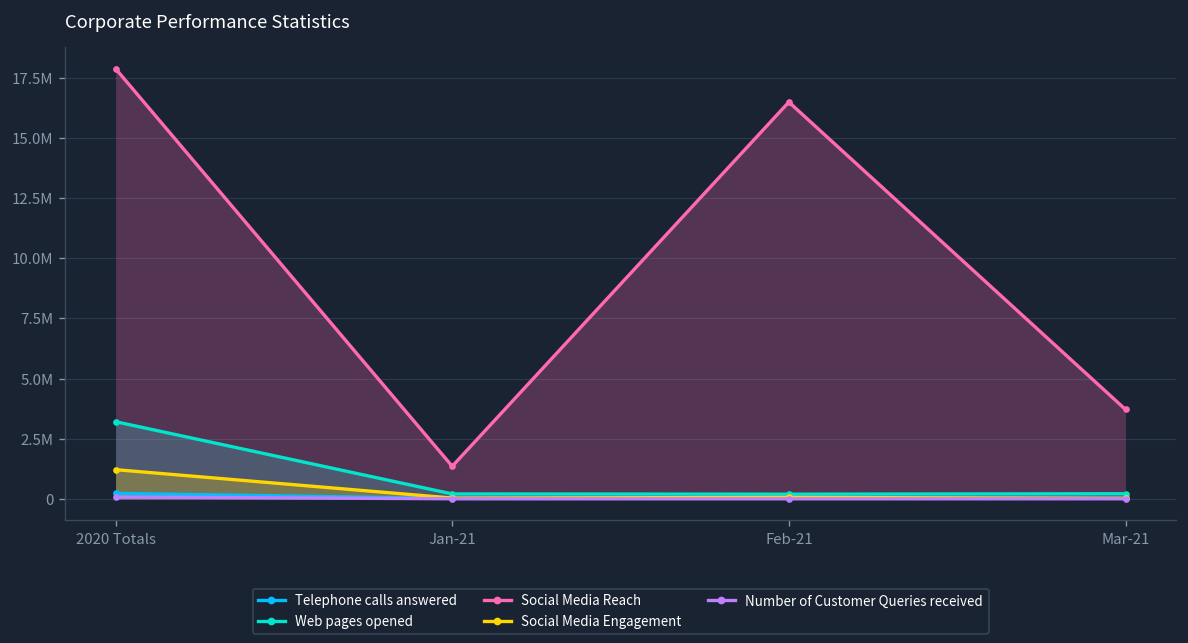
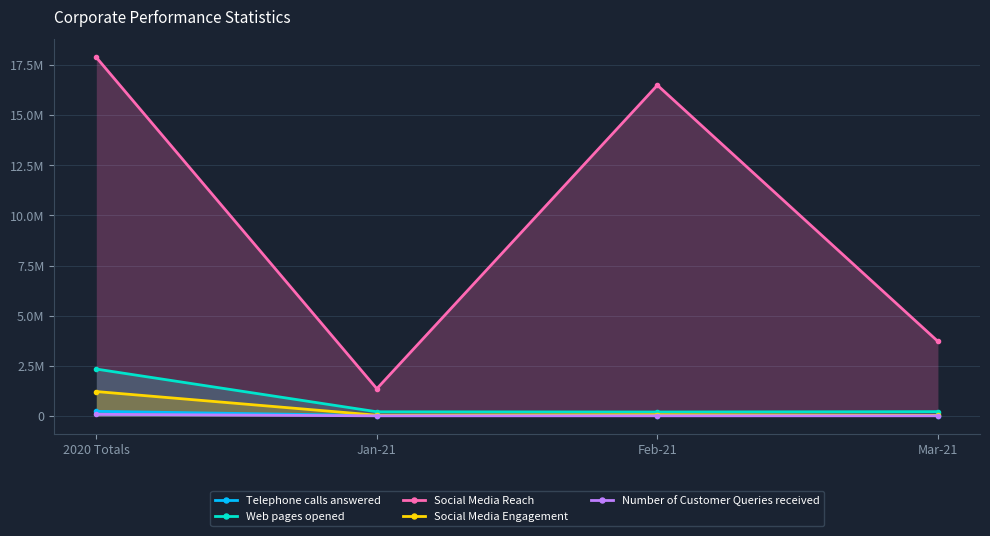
Web pages opened, 2020 Totals: 3200000 -> 2300000
